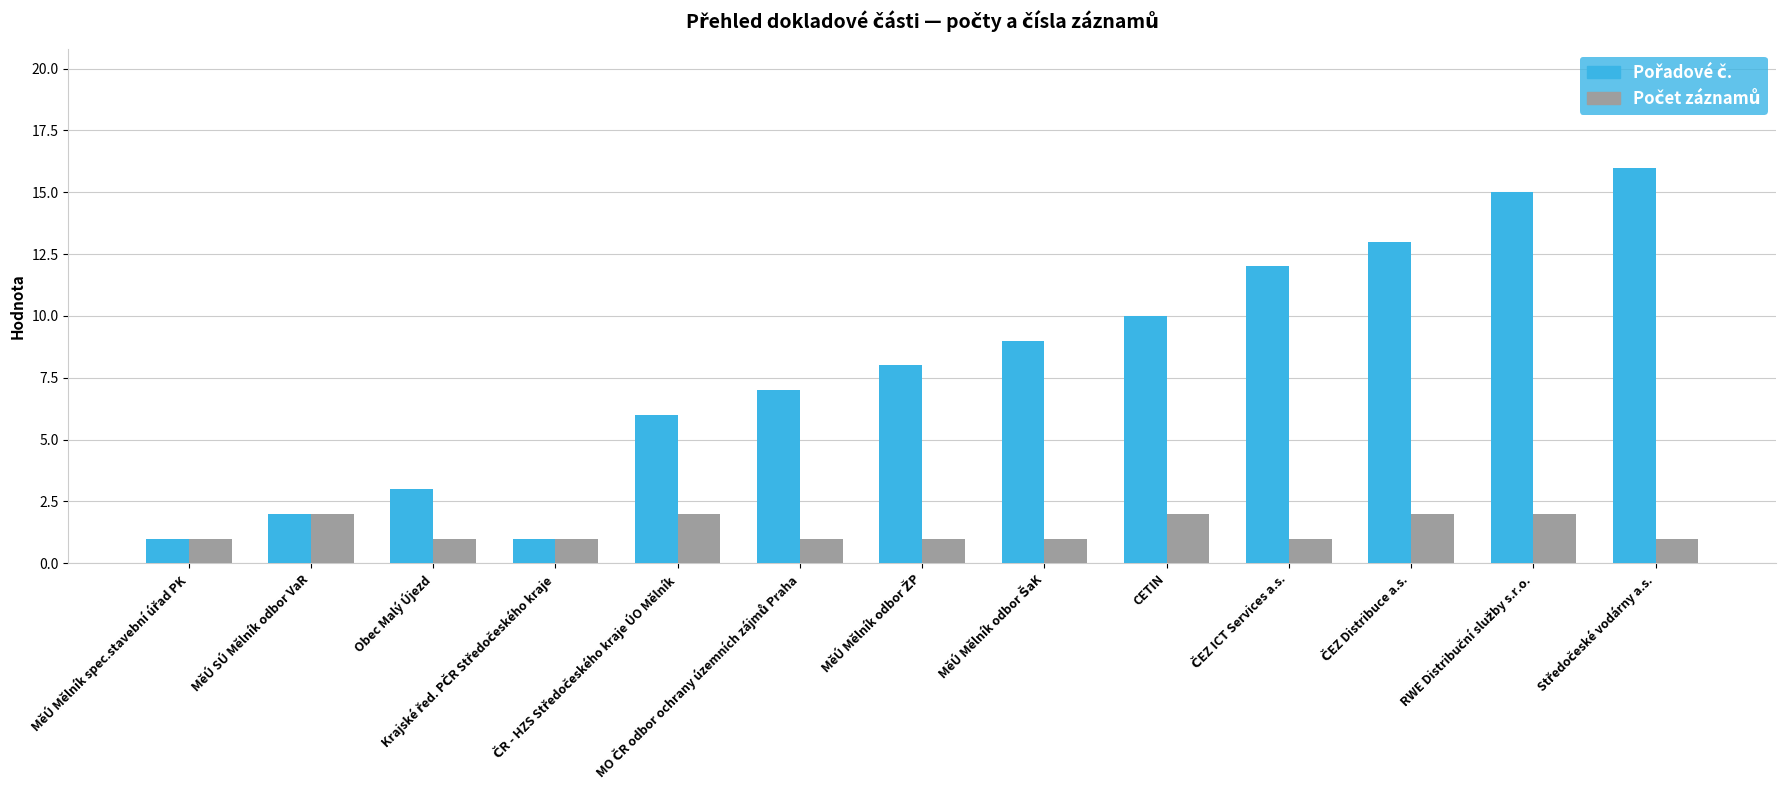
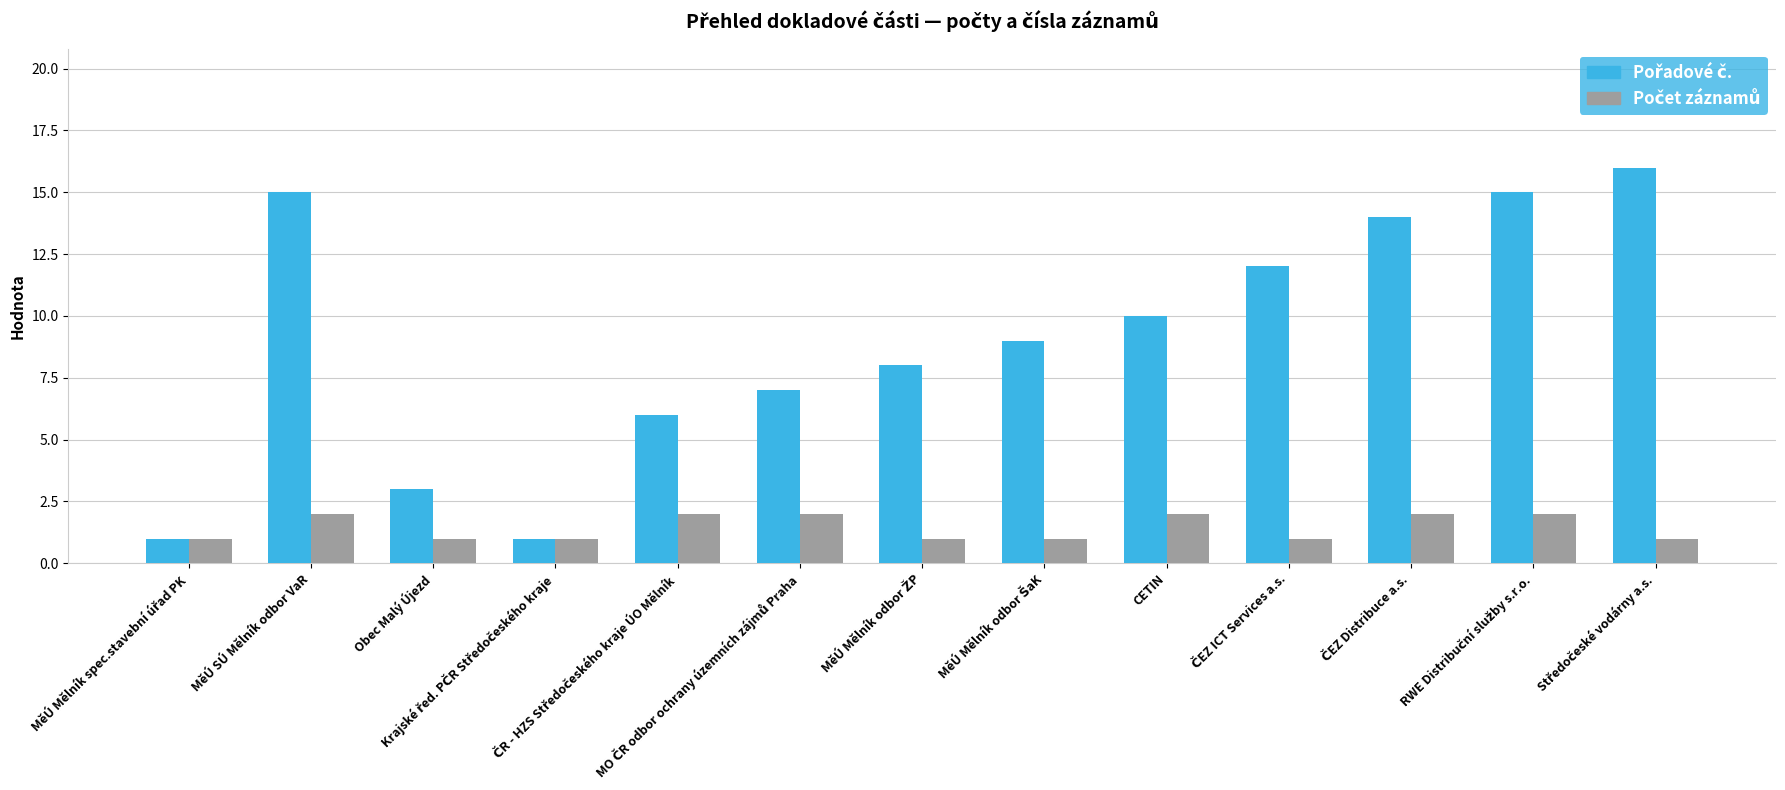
Pořadové č., MěÚ SÚ Mělník odbor VaR: 2 -> 15
Počet záznamů, MO ČR odbor ochrany územních zájmů Praha: 1 -> 2
Pořadové č., ČEZ Distribuce a.s.: 13 -> 14
